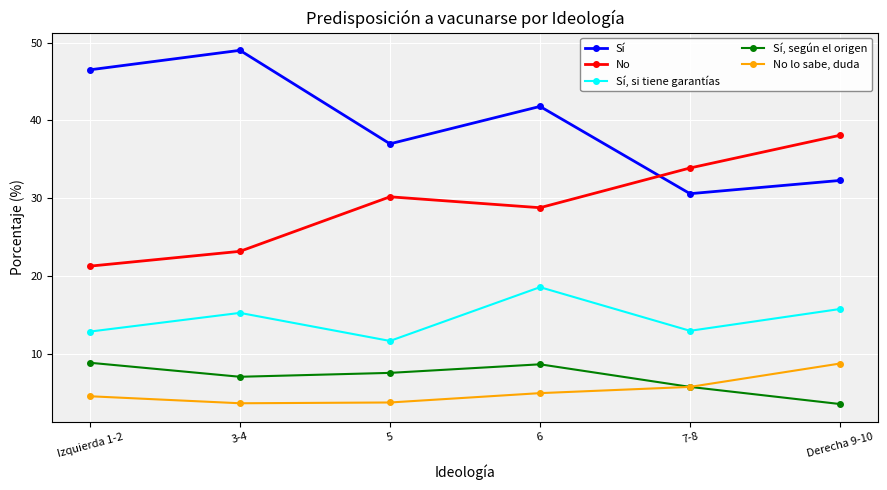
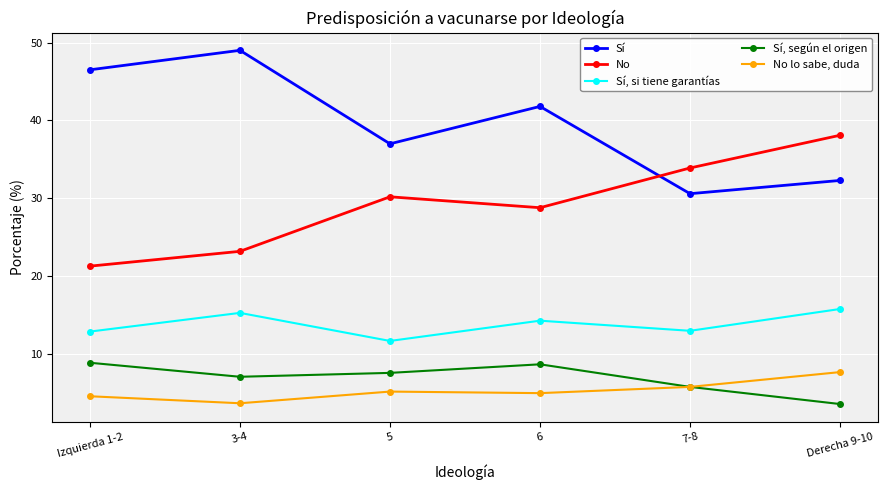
No lo sabe, duda, 5: 4 -> 5
Sí, si tiene garantías, 6: 19 -> 14
No lo sabe, duda, Derecha 9-10: 9 -> 8
